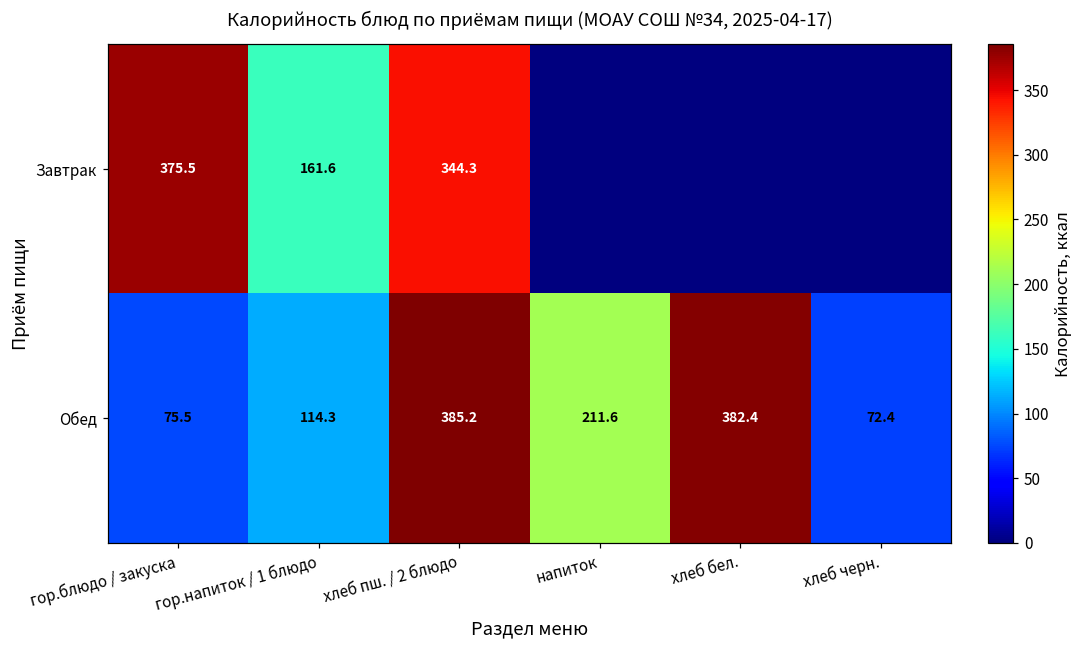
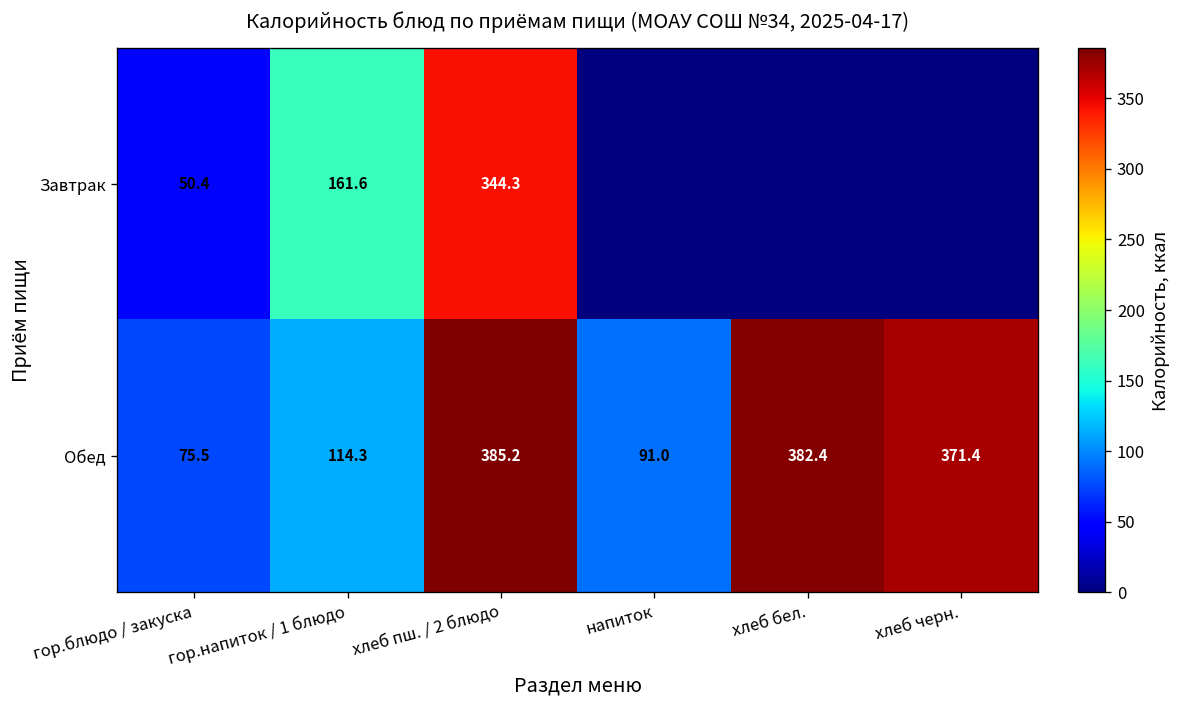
Завтрак, гор.блюдо / закуска: 375.5 -> 50.4
Обед, напиток: 211.6 -> 91.0
Обед, хлеб черн.: 72.4 -> 371.4
